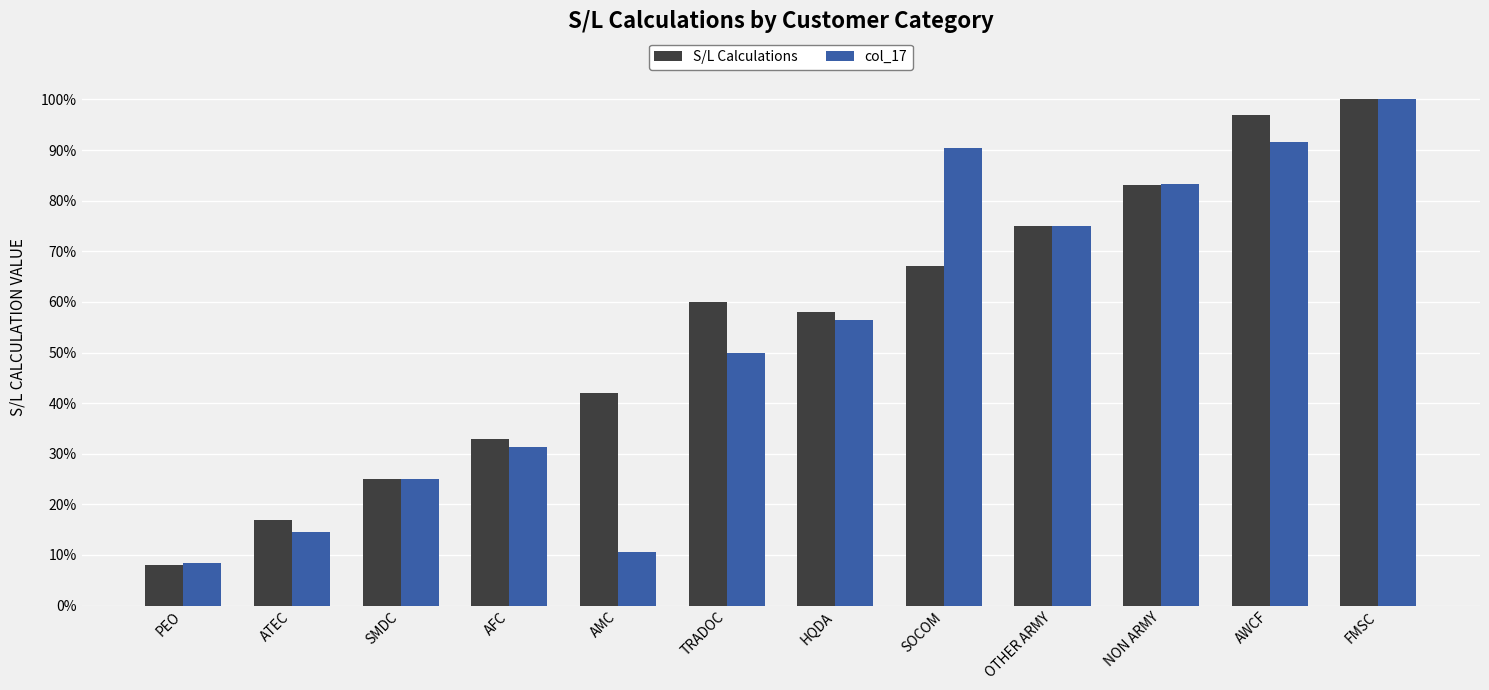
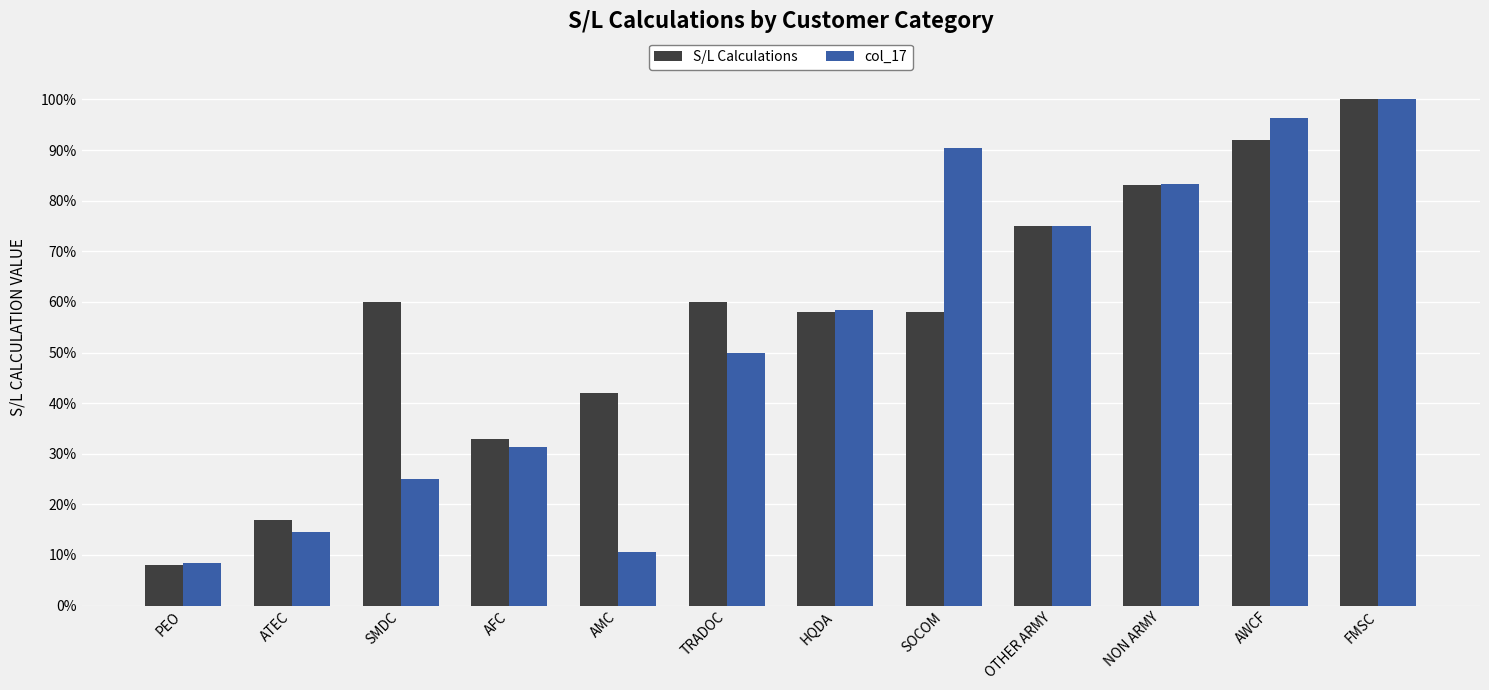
S/L Calculations, SMDC: 25% -> 60%
col_17, HQDA: 56% -> 58%
S/L Calculations, SOCOM: 67% -> 58%
S/L Calculations, AWCF: 97% -> 92%
col_17, AWCF: 92% -> 96%
